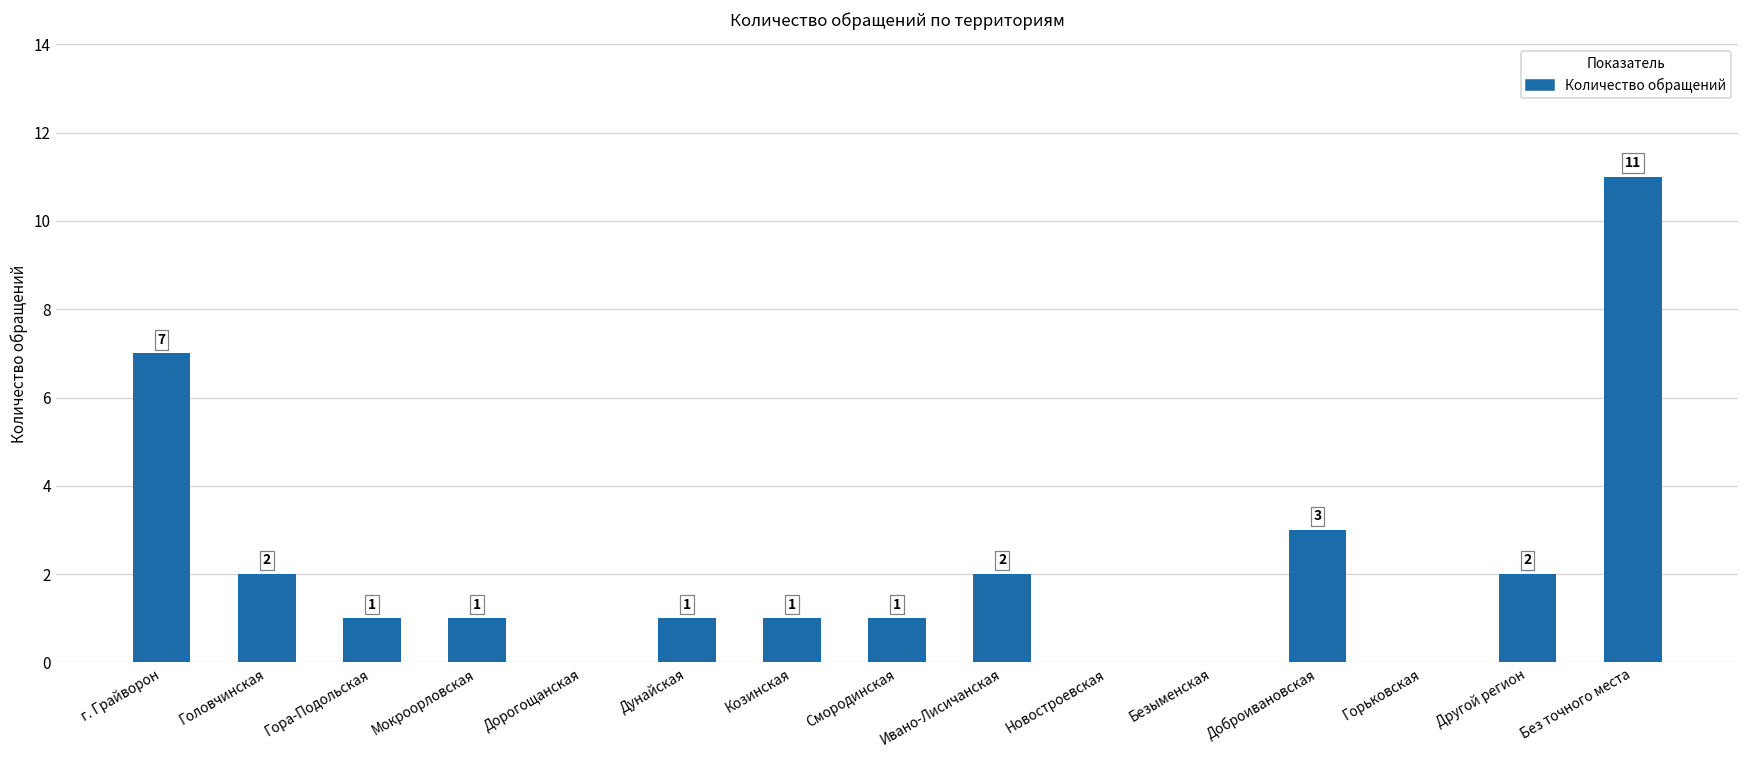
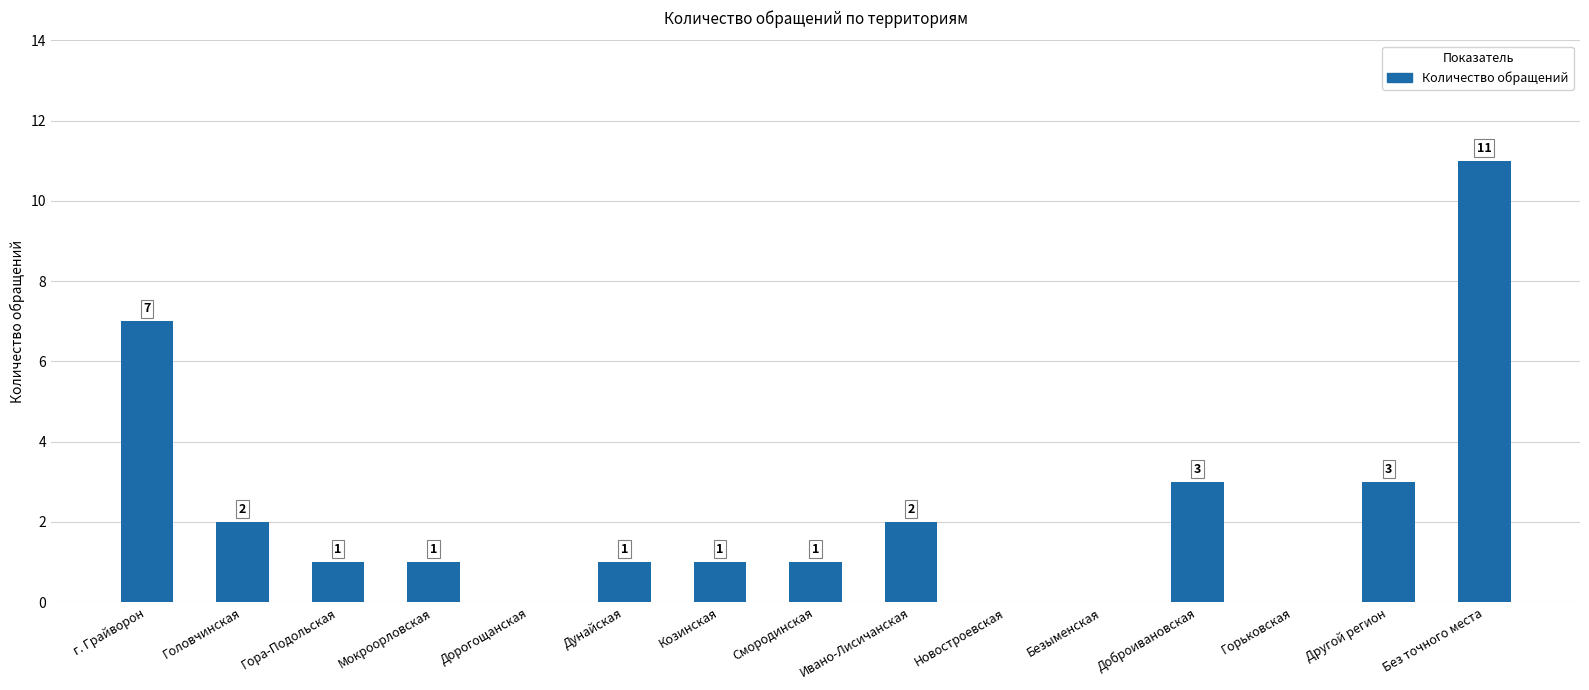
Другой регион: 2 -> 3
